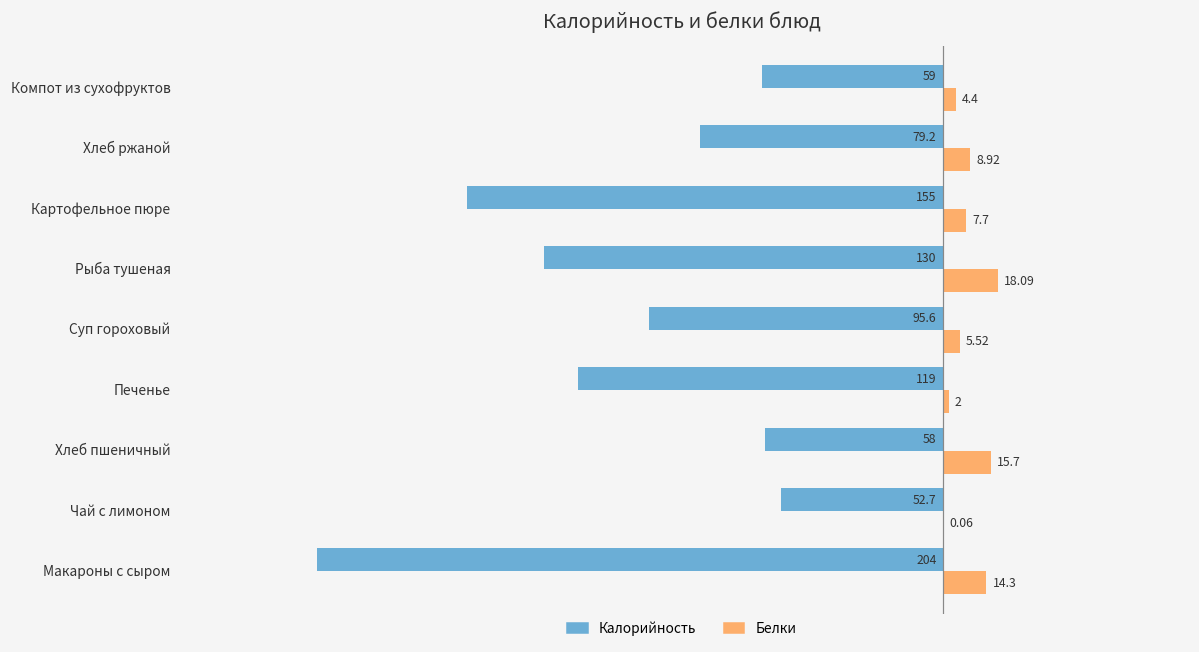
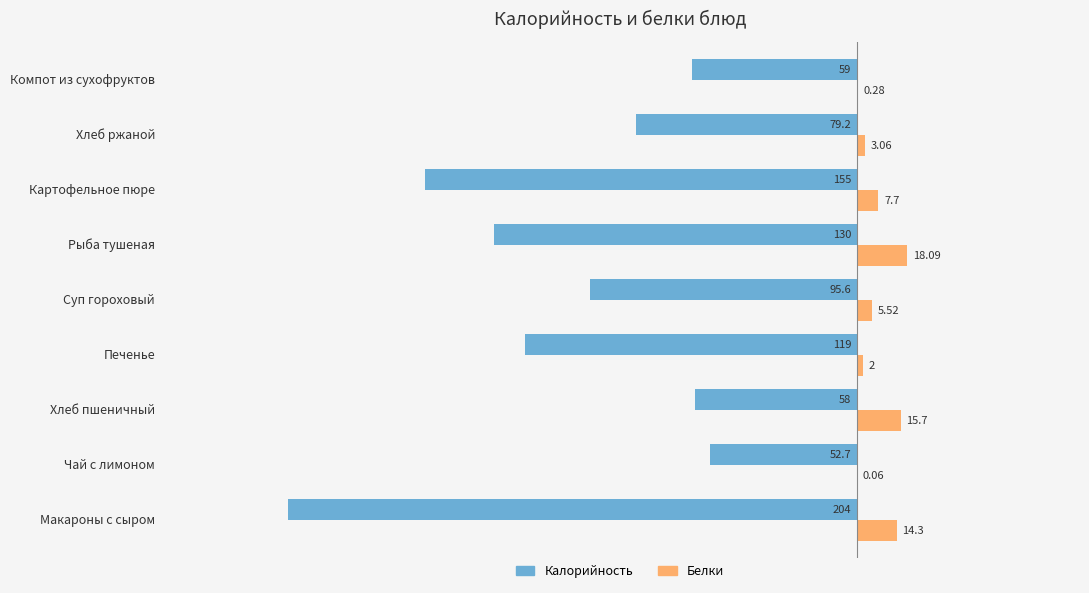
Белки, Компот из сухофруктов: 4.4 -> 0.28
Белки, Хлеб ржаной: 8.92 -> 3.06
